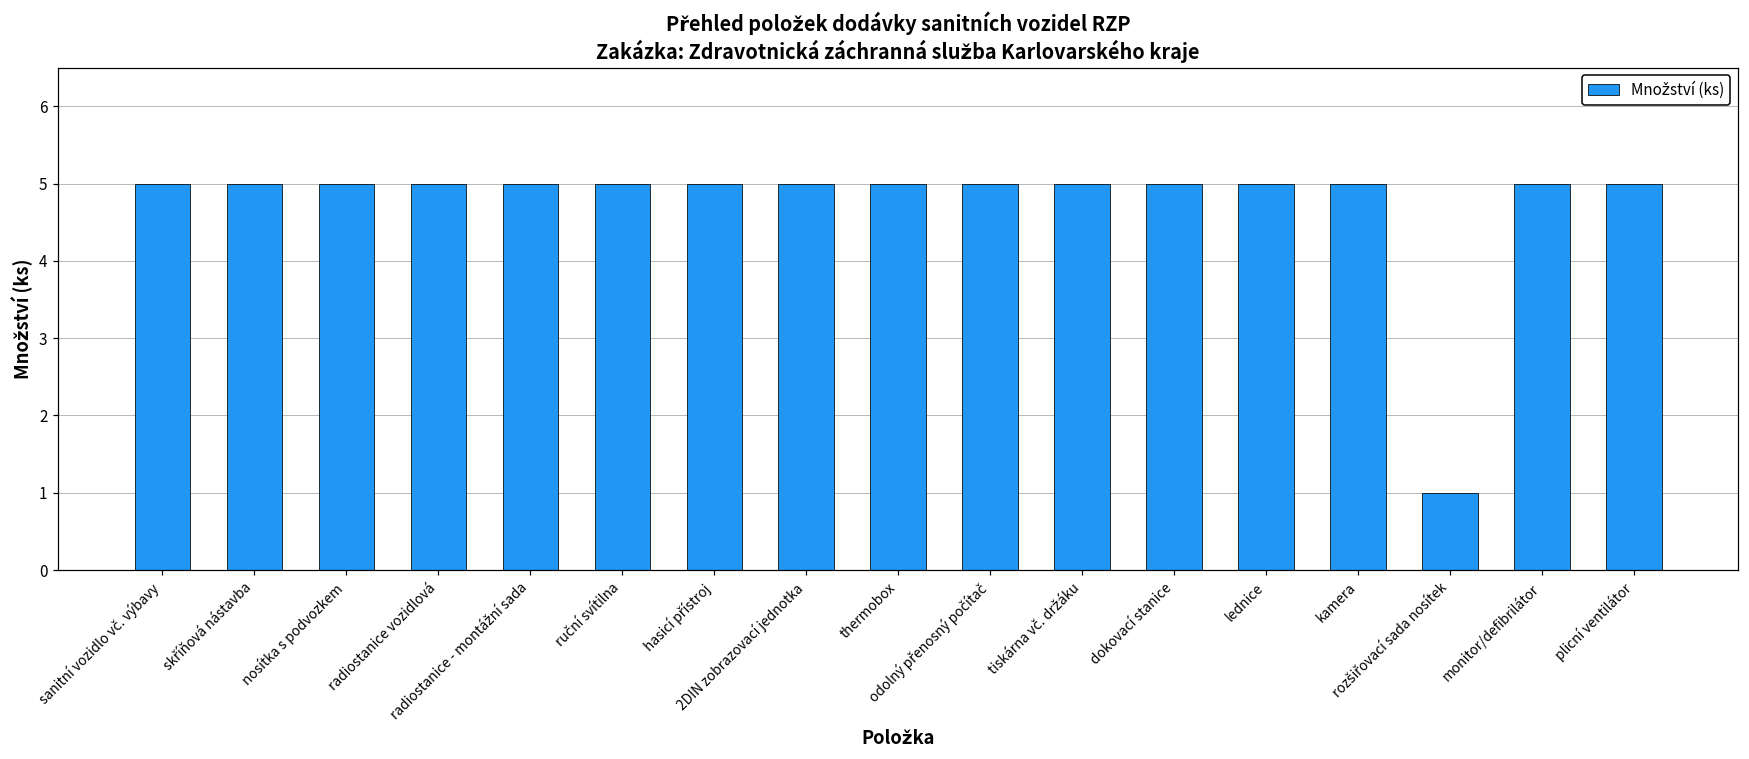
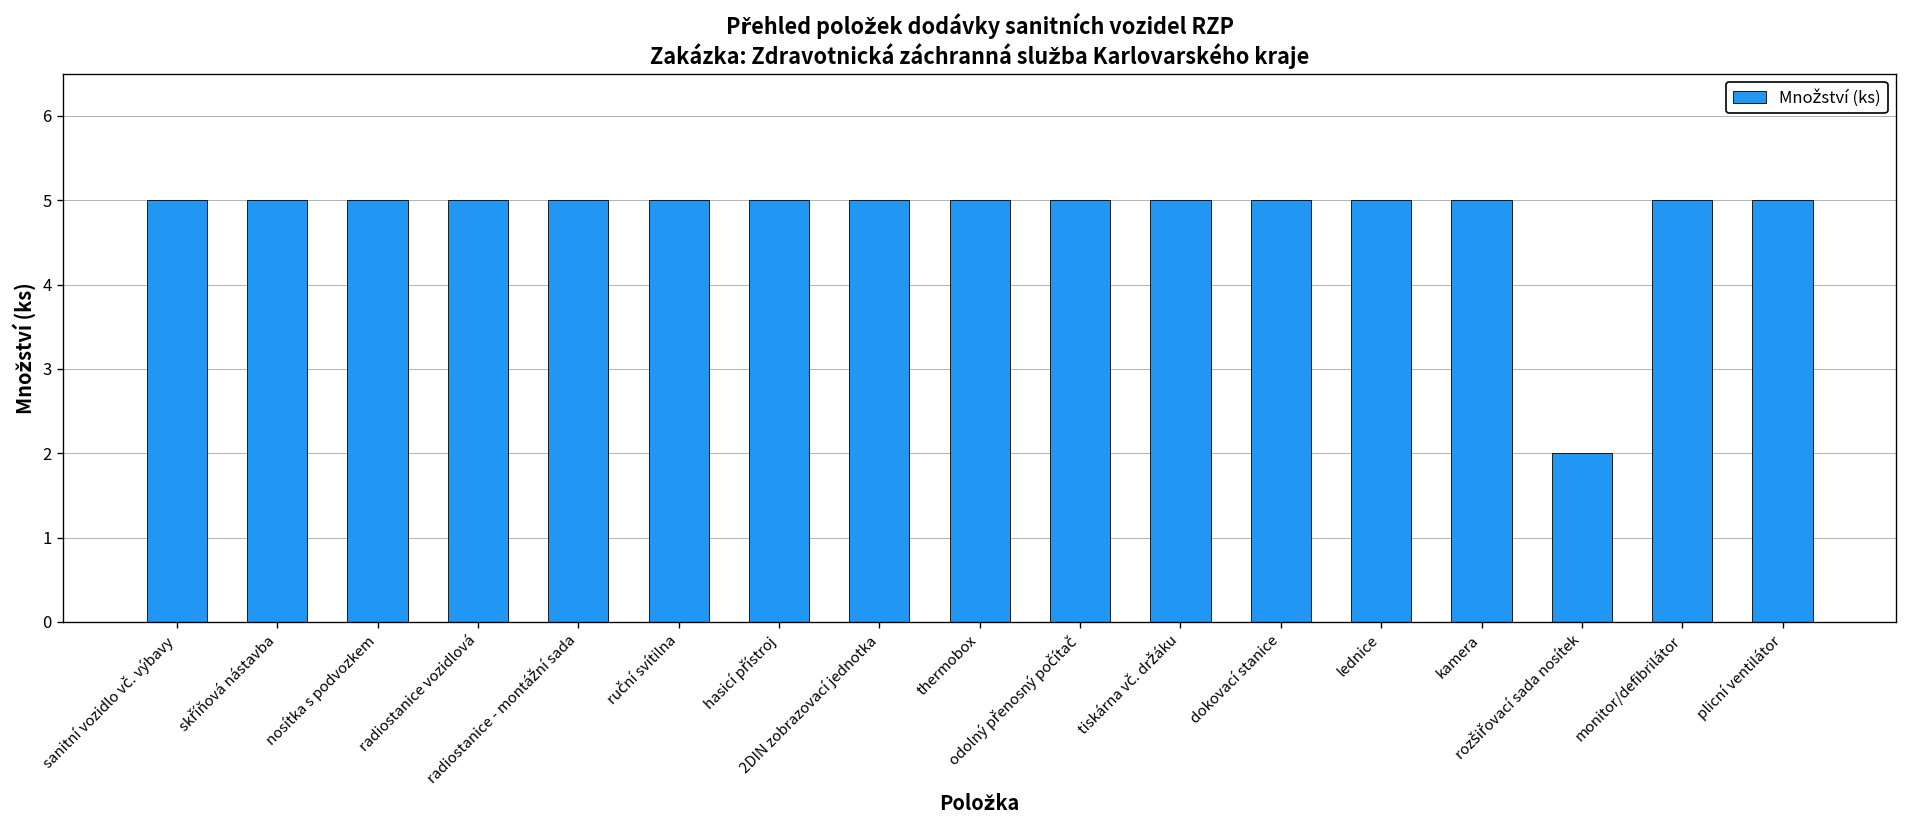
rozšiřovací sada nosítek: 1 -> 2
